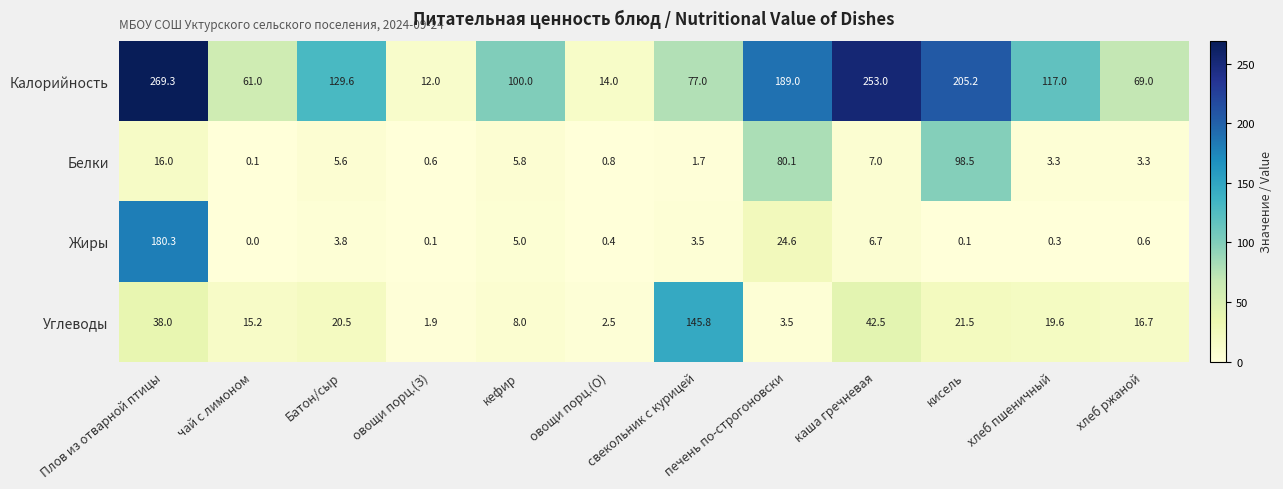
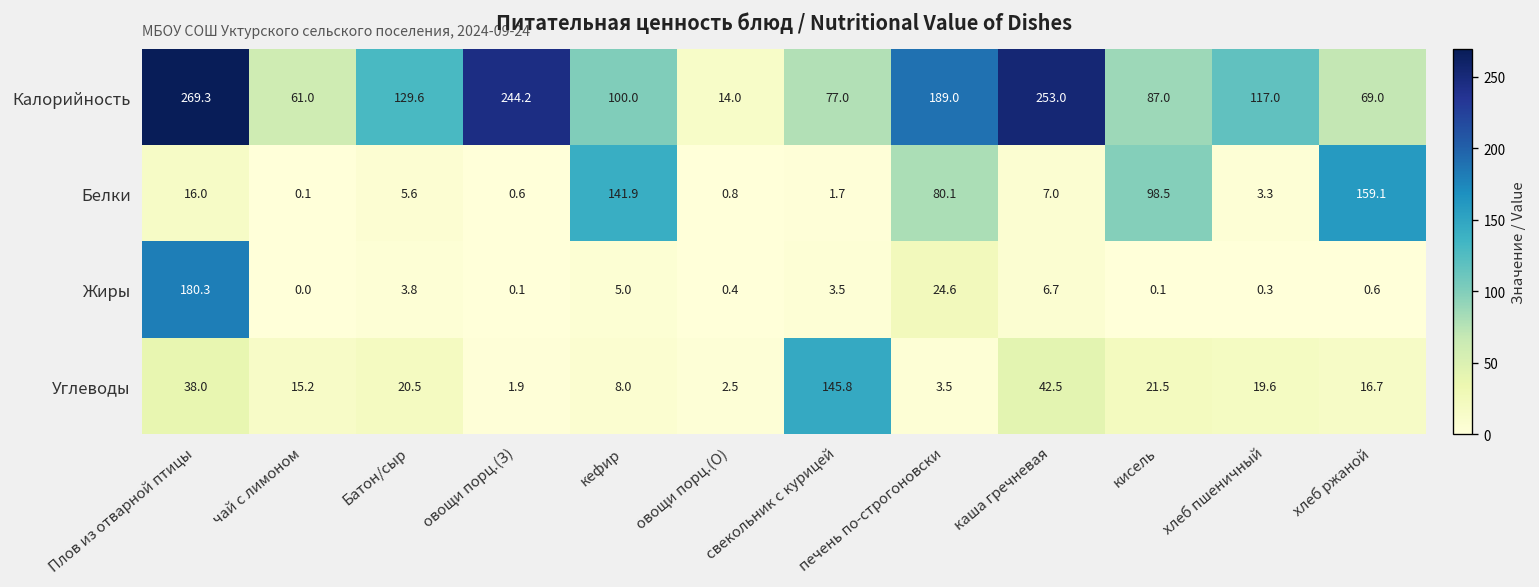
Калорийность, овощи порц.(З): 12.0 -> 244.2
Калорийность, кисель: 205.2 -> 87.0
Белки, кефир: 5.8 -> 141.9
Белки, хлеб ржаной: 3.3 -> 159.1
